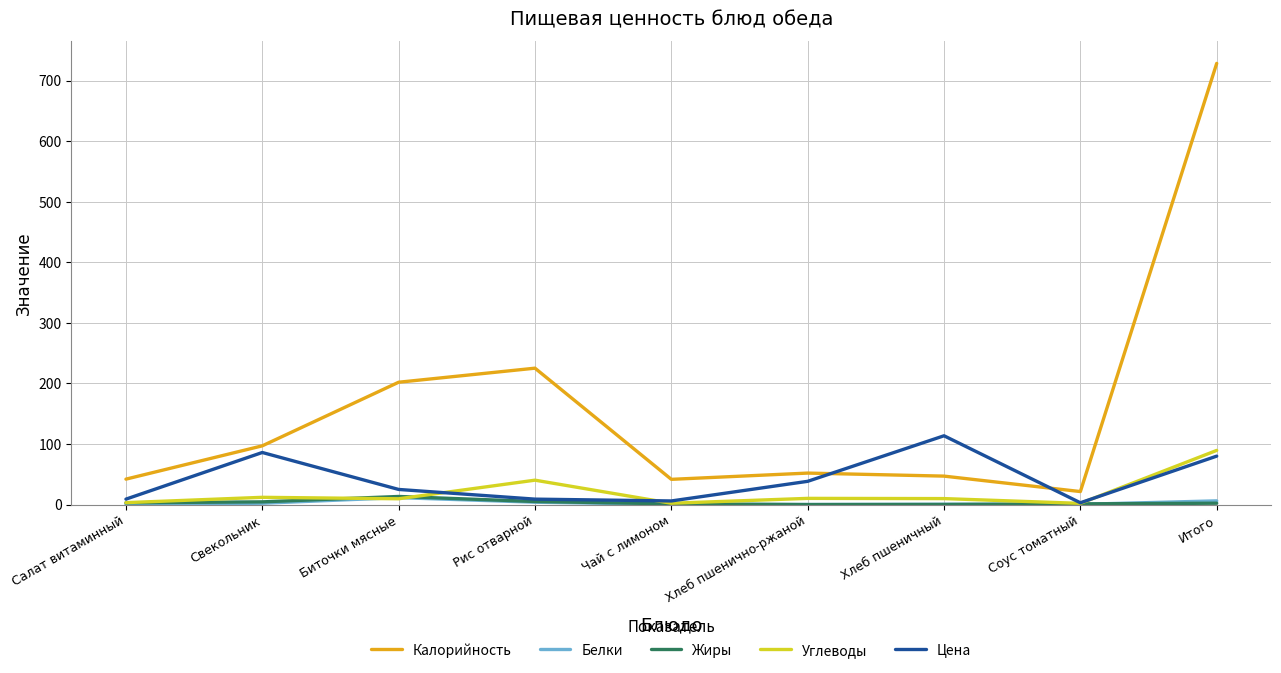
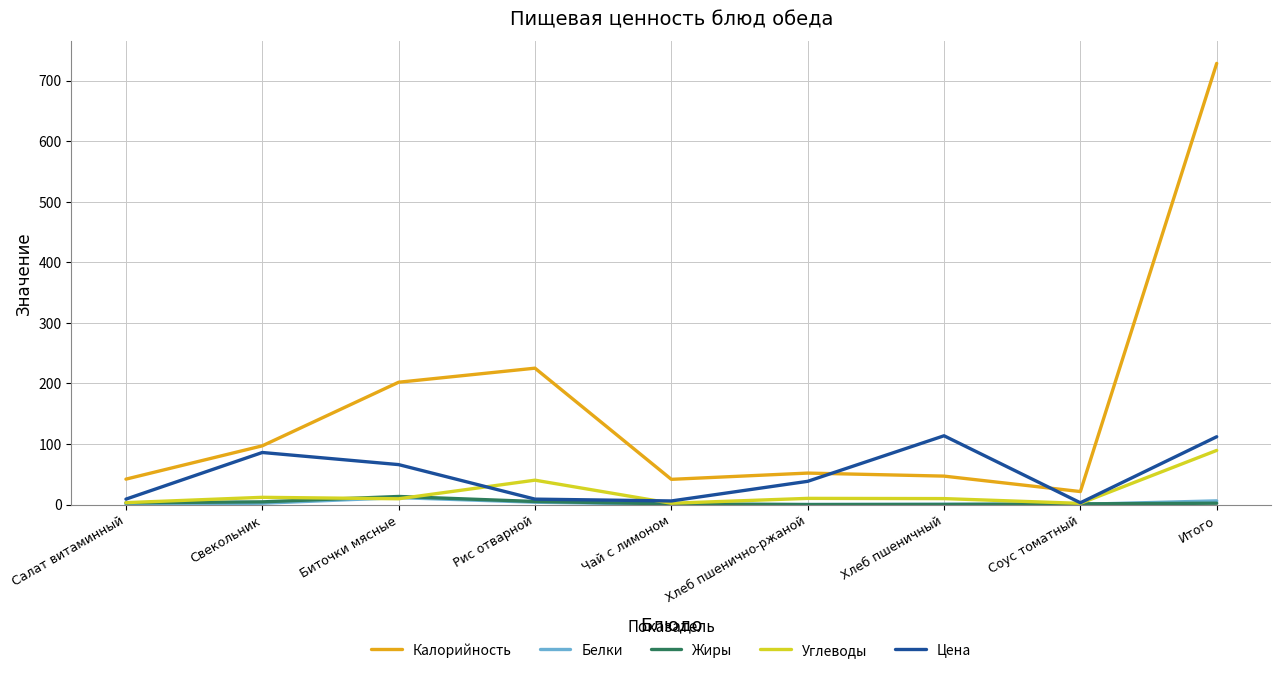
Цена, Биточки мясные: 30 -> 70
Цена, Итого: 80 -> 110
